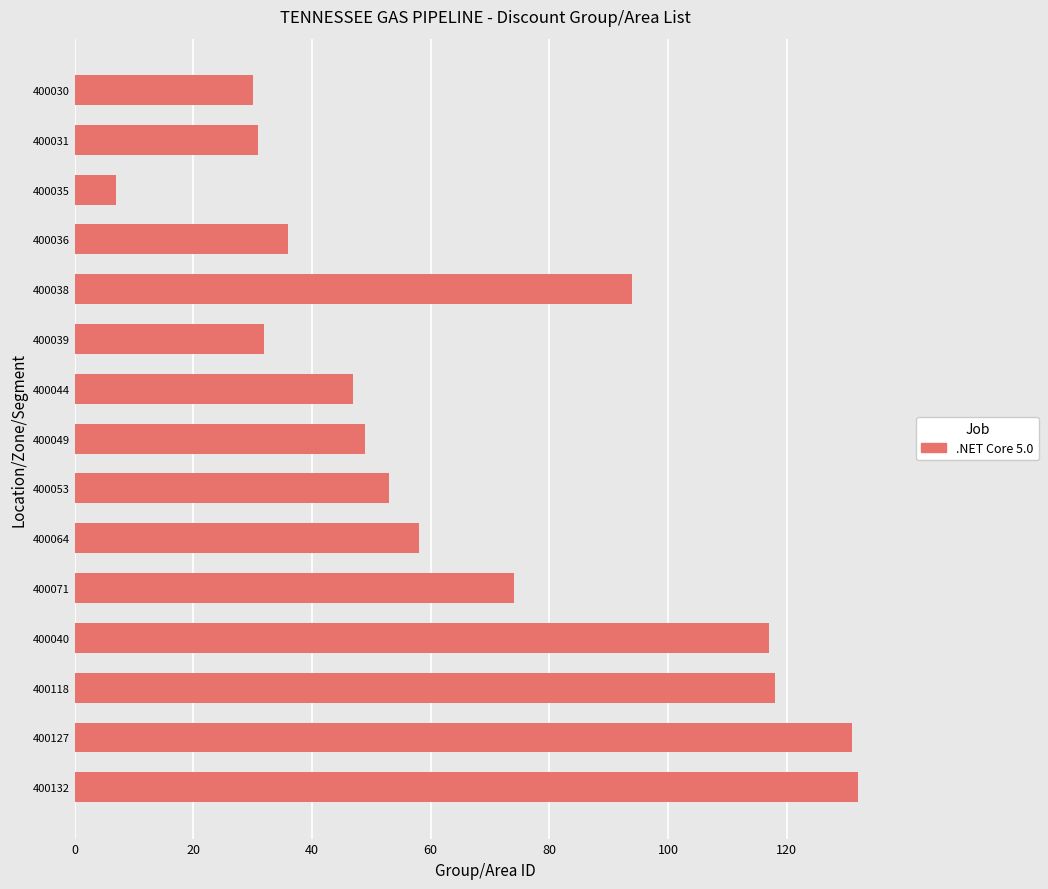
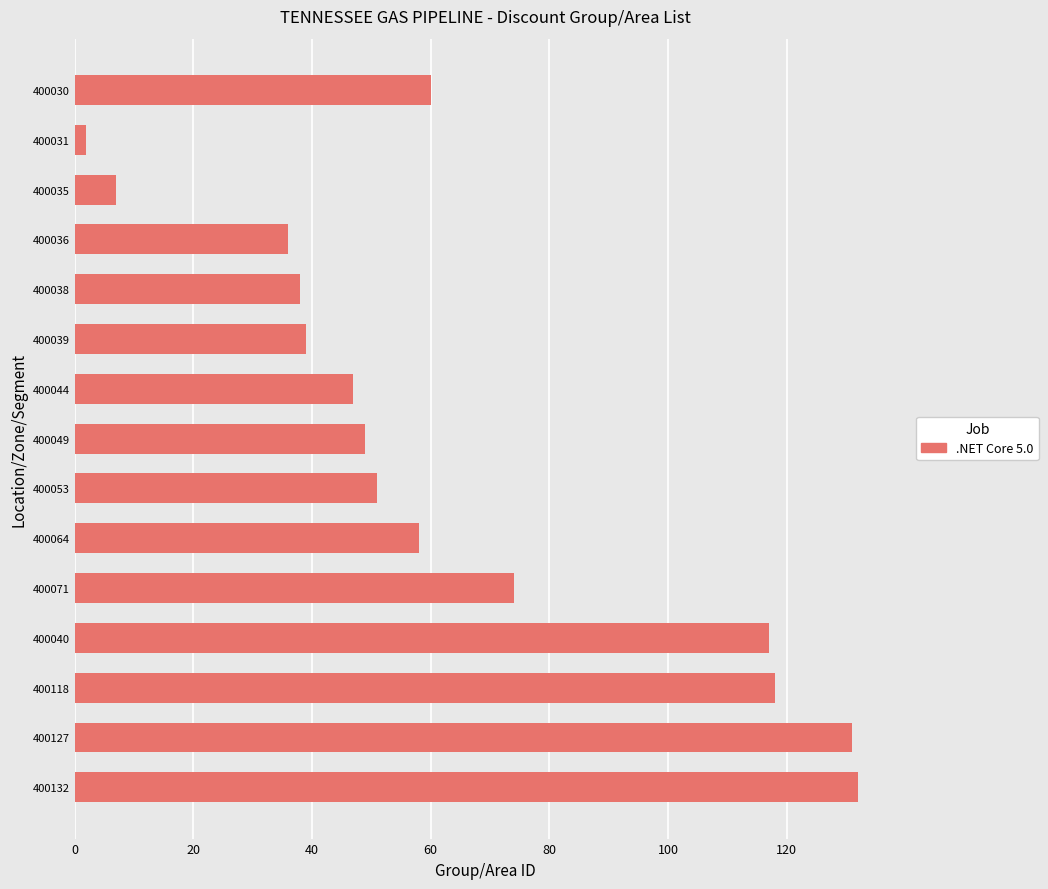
400030: 30 -> 60
400031: 31 -> 2
400038: 94 -> 38
400039: 32 -> 39
400053: 53 -> 51
